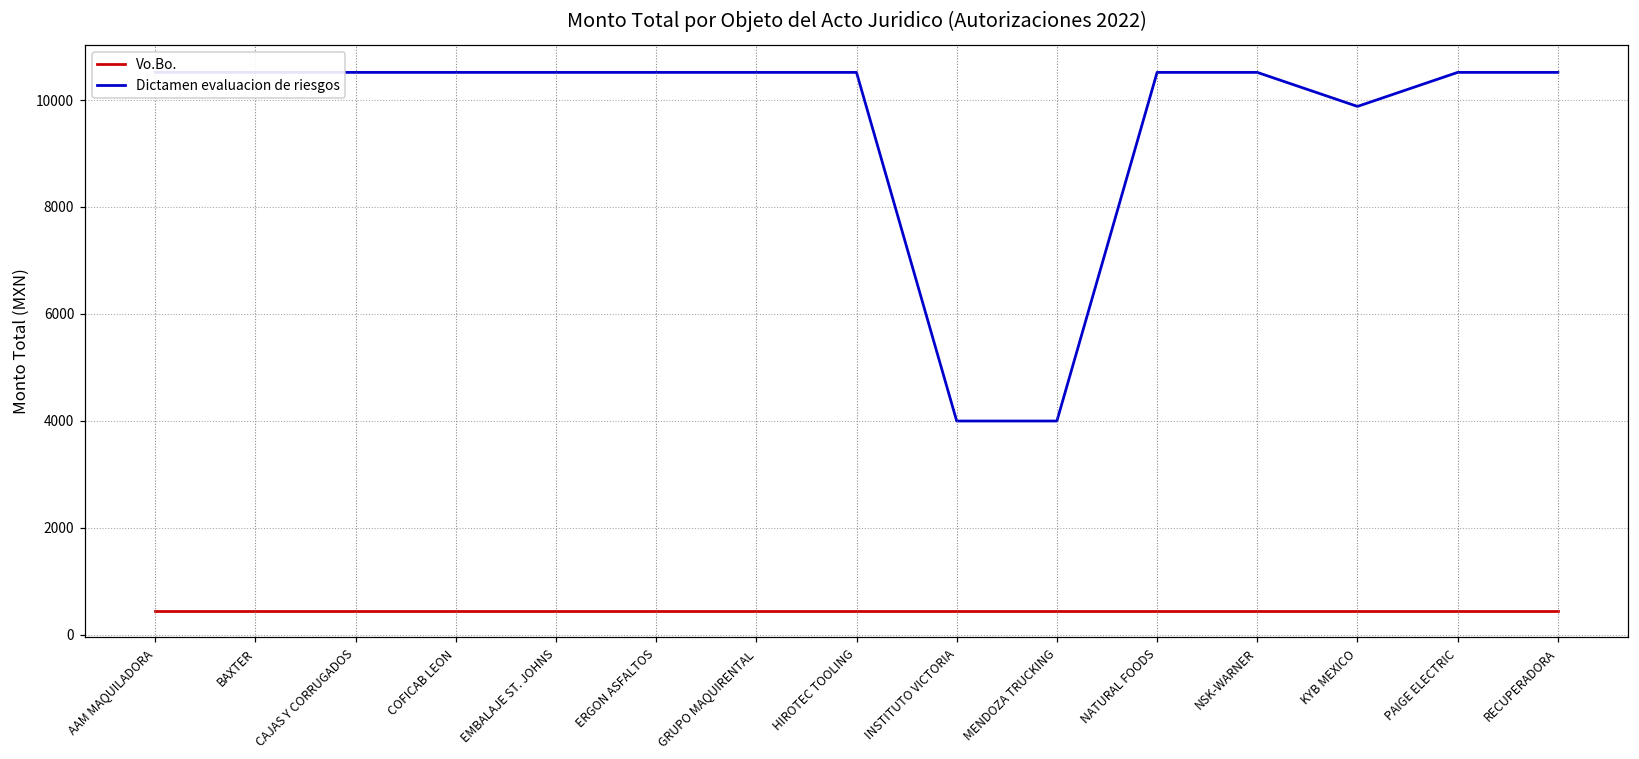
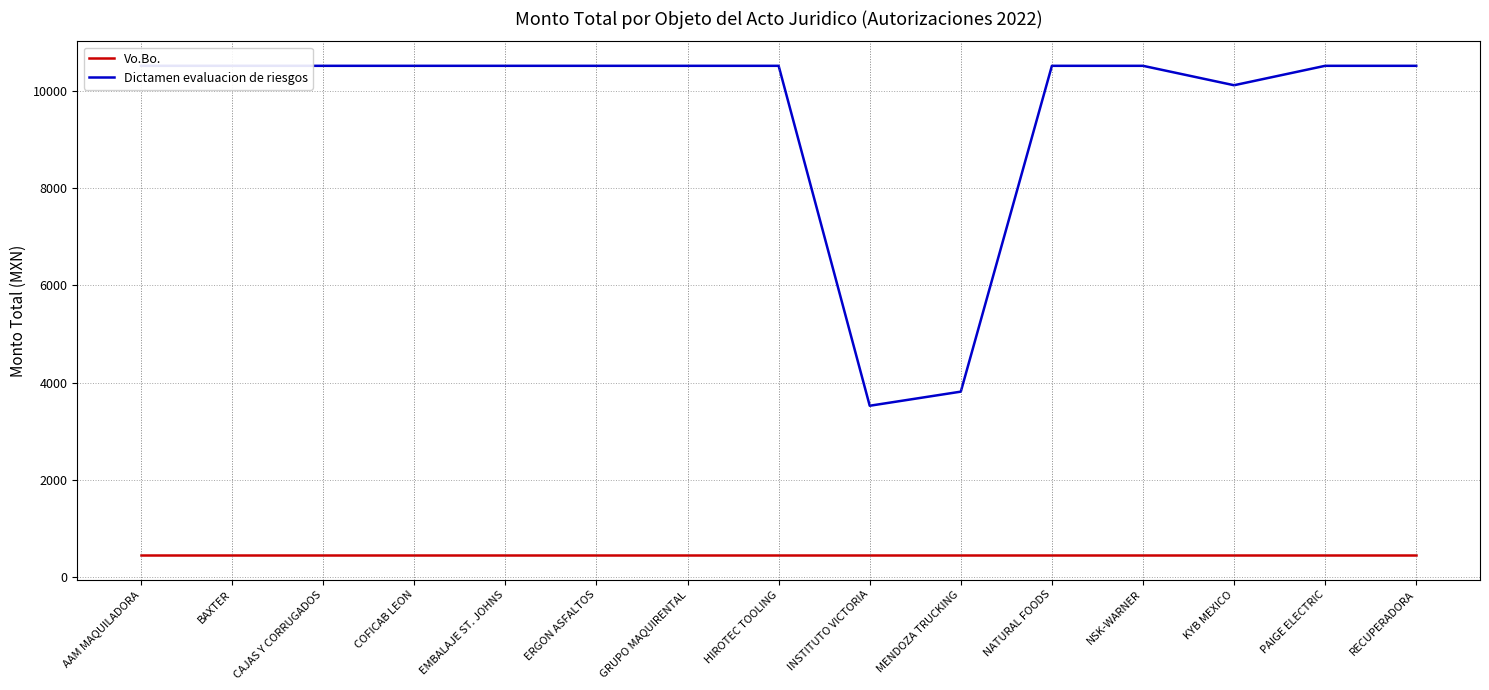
Dictamen evaluacion de riesgos, INSTITUTO VICTORIA: 4000 -> 3500
Dictamen evaluacion de riesgos, MENDOZA TRUCKING: 4000 -> 3800
Dictamen evaluacion de riesgos, KYB MEXICO: 9900 -> 10100
